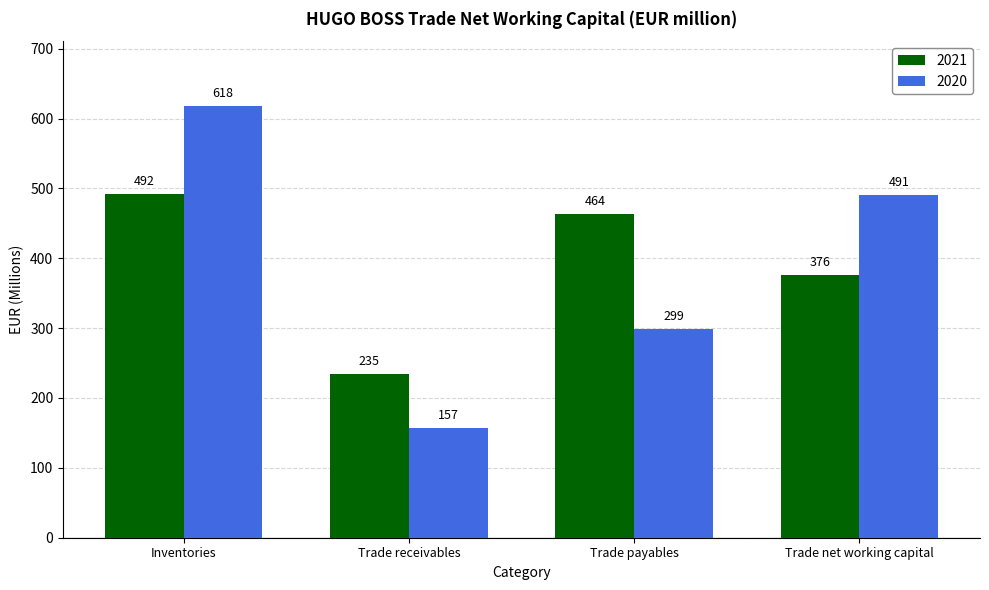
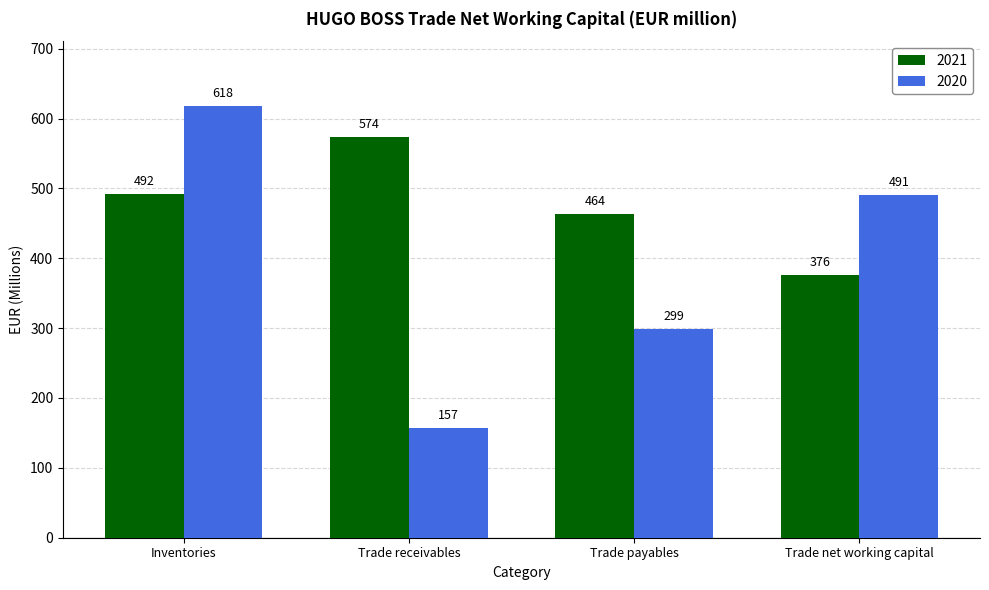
2021, Trade receivables: 235 -> 574
